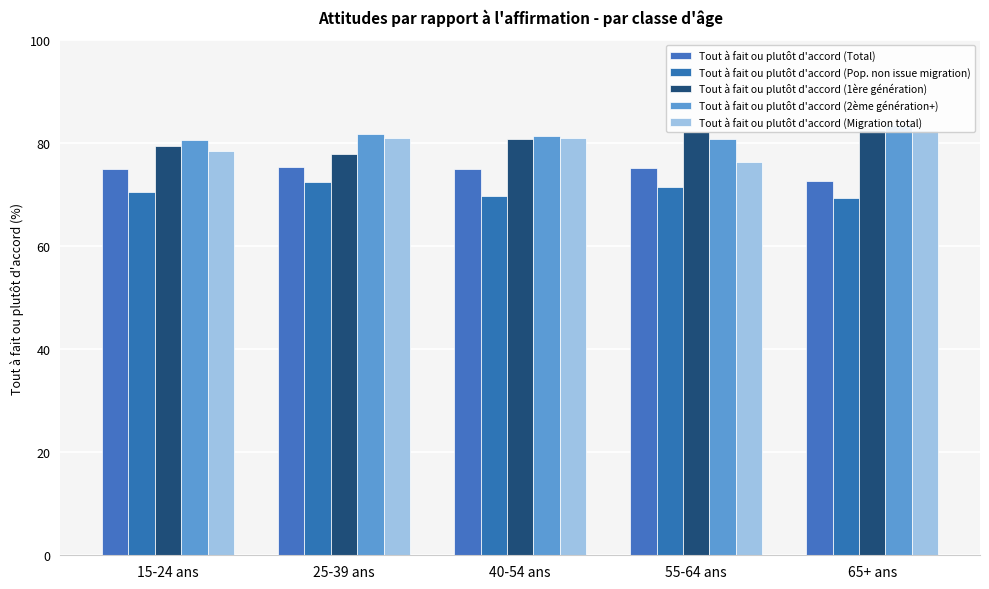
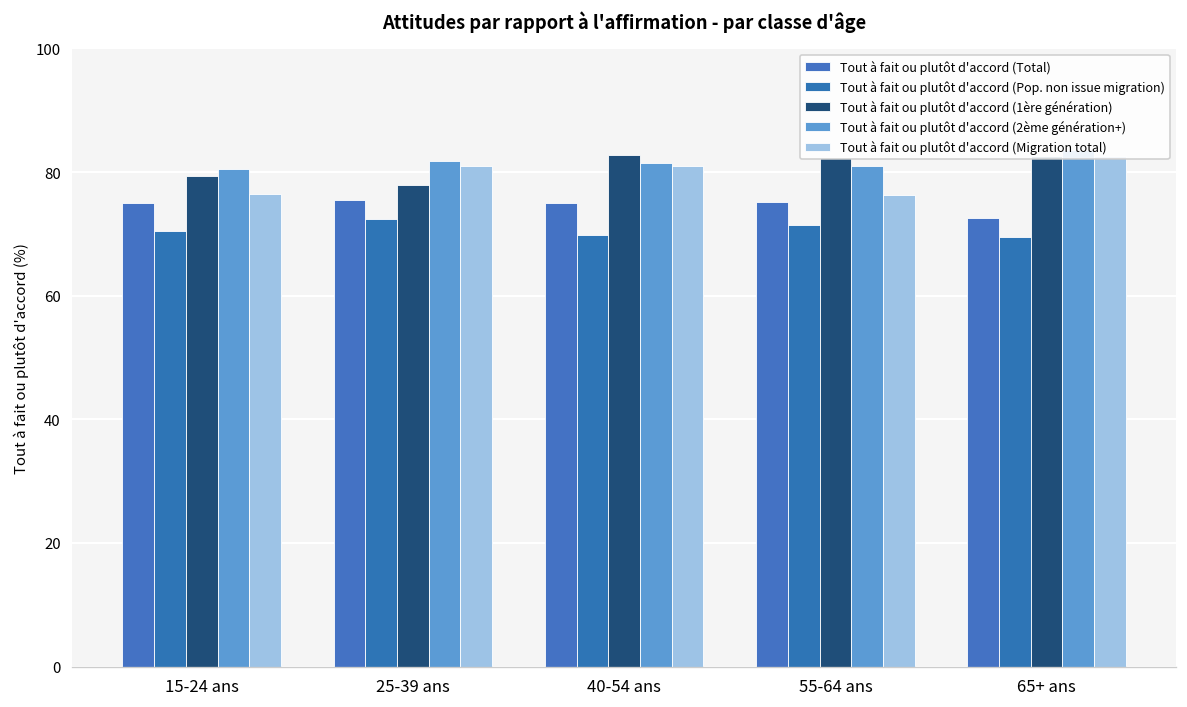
Tout à fait ou plutôt d'accord (Migration total), 15-24 ans: 78 -> 76
Tout à fait ou plutôt d'accord (1ère génération), 40-54 ans: 81 -> 83
